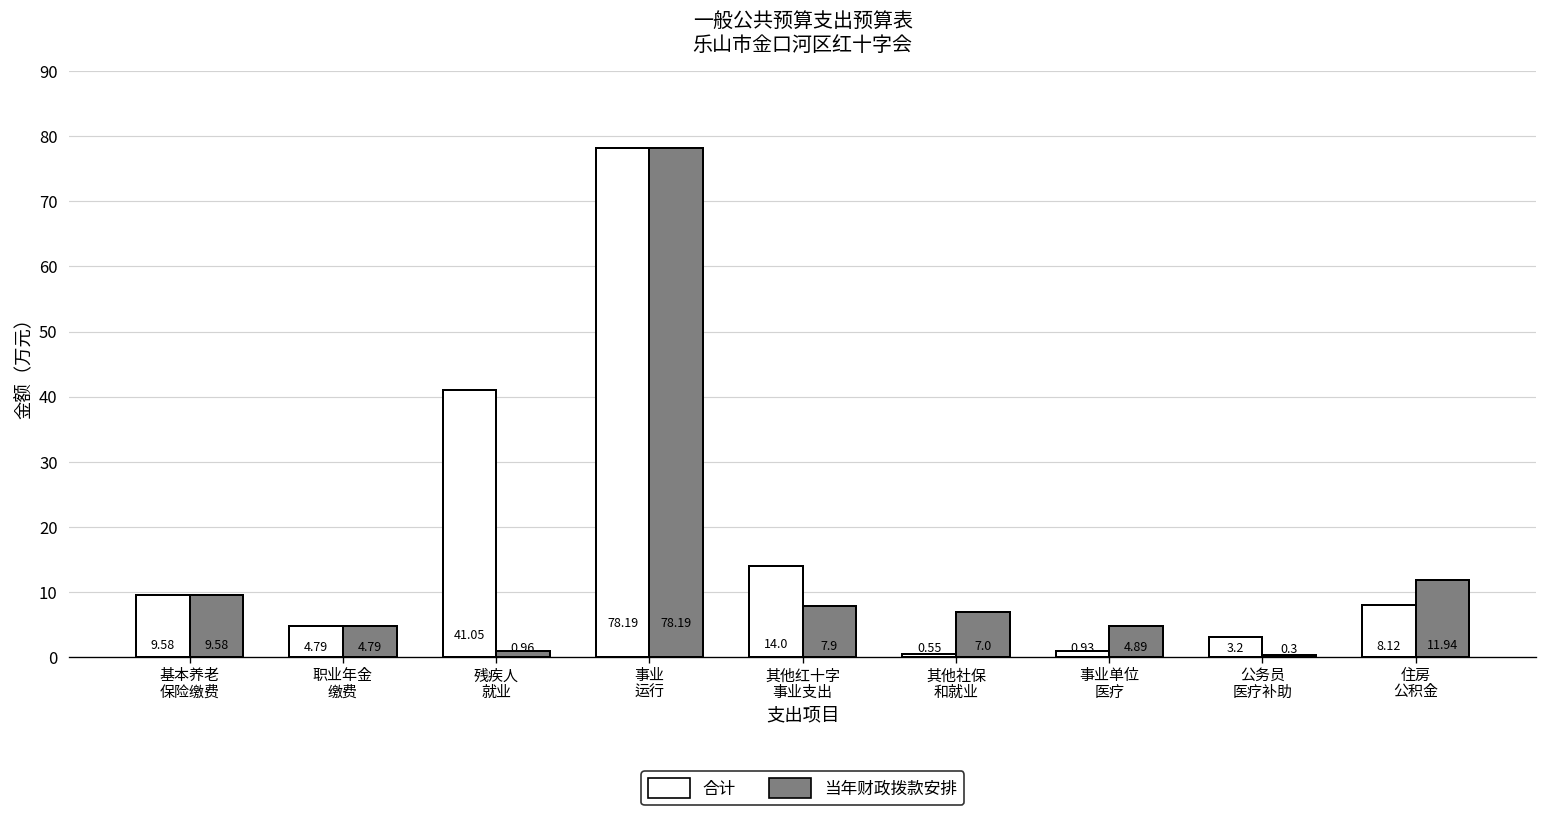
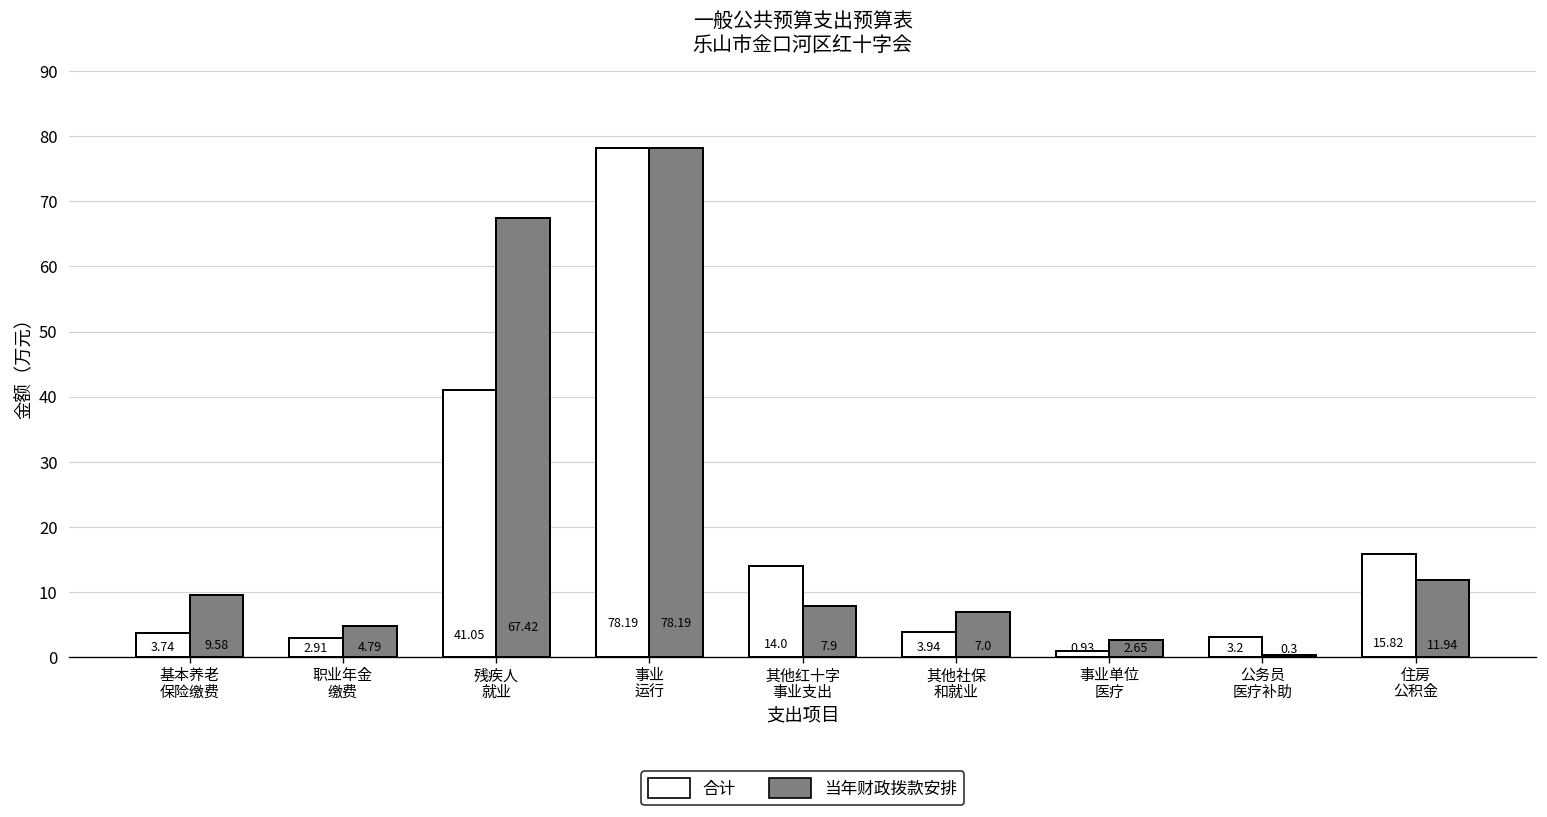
合计, 基本养老 保险缴费: 9.58 -> 3.74
合计, 职业年金 缴费: 4.79 -> 2.91
当年财政拨款安排, 残疾人 就业: 0.96 -> 67.42
合计, 其他社保 和就业: 0.55 -> 3.94
当年财政拨款安排, 事业单位 医疗: 4.89 -> 2.65
合计, 住房 公积金: 8.12 -> 15.82
